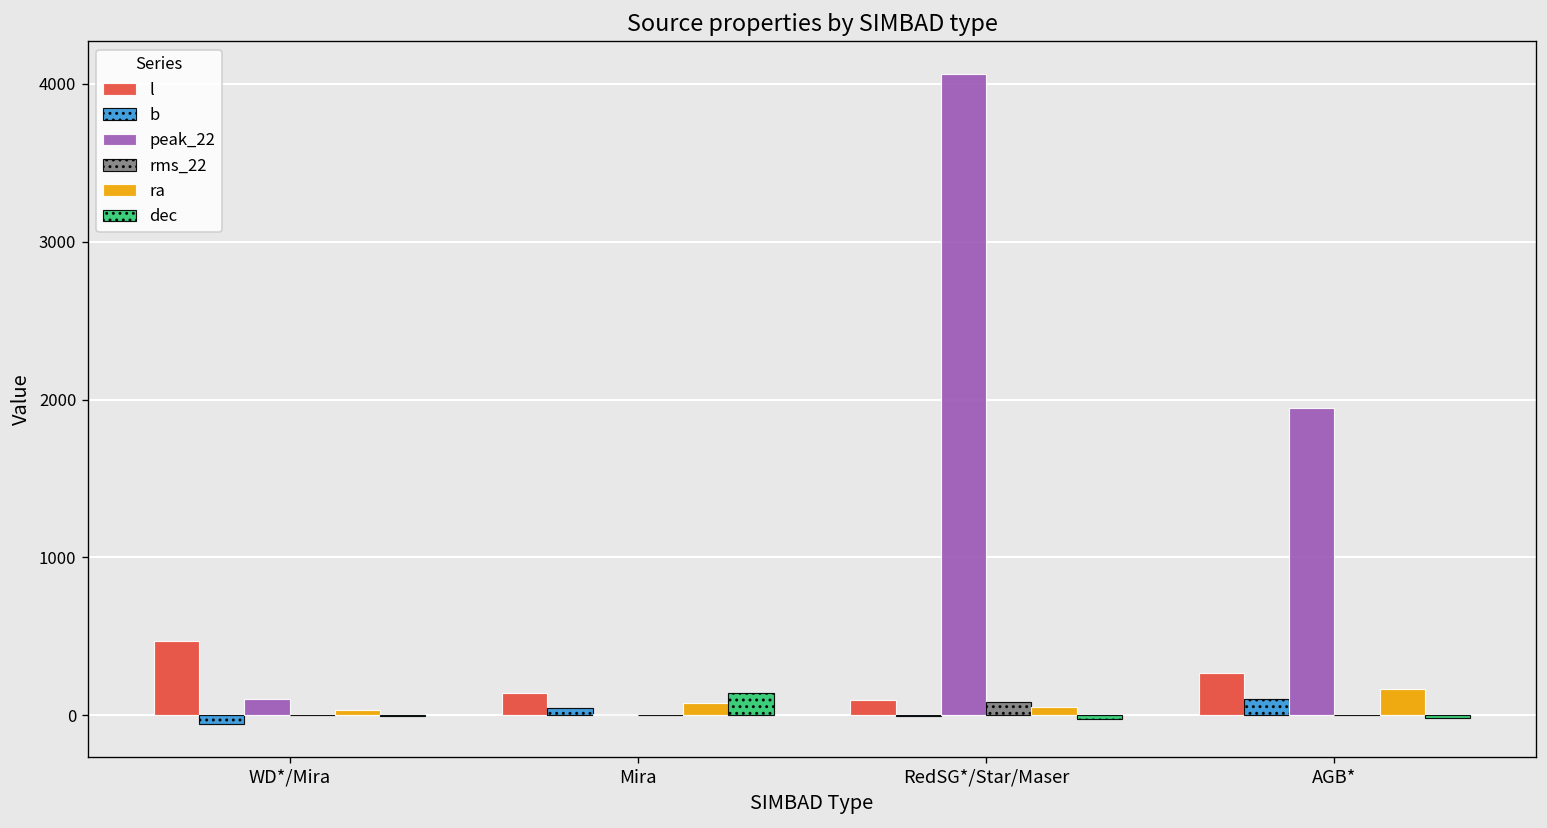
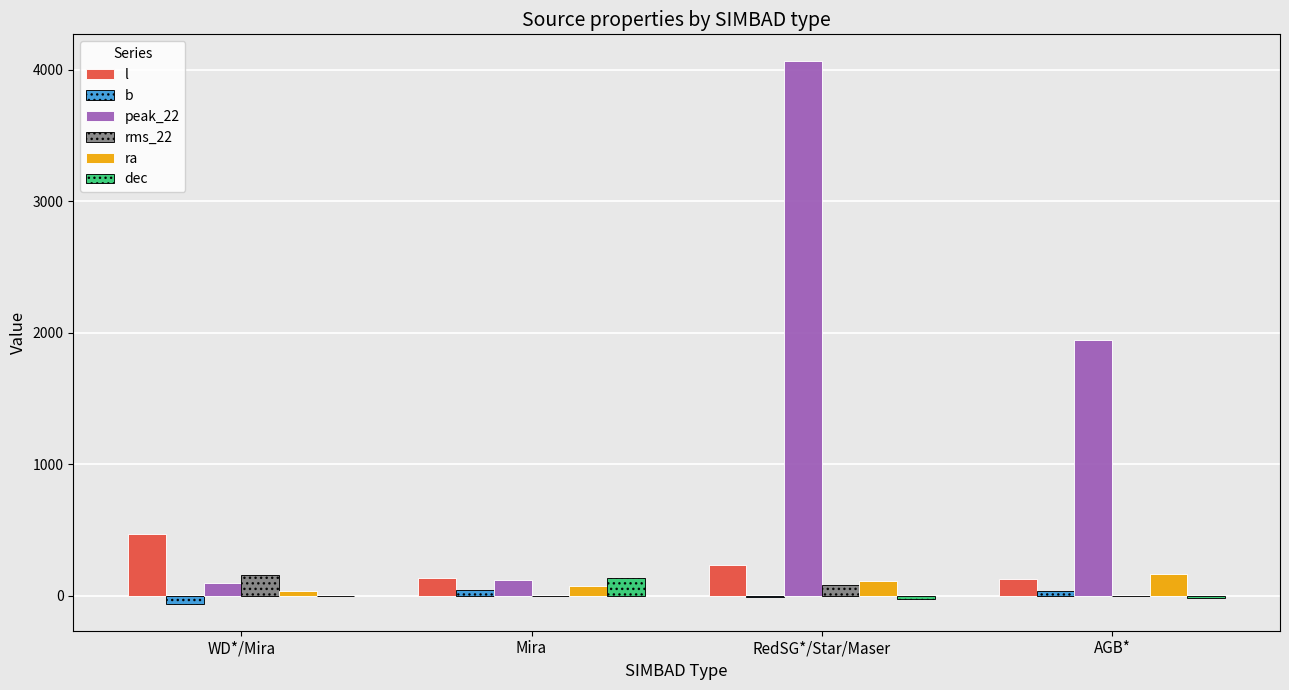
rms_22, WD*/Mira: 0 -> 160
peak_22, Mira: 10 -> 120
l, RedSG*/Star/Maser: 100 -> 240
ra, RedSG*/Star/Maser: 50 -> 110
l, AGB*: 270 -> 130
b, AGB*: 100 -> 40
